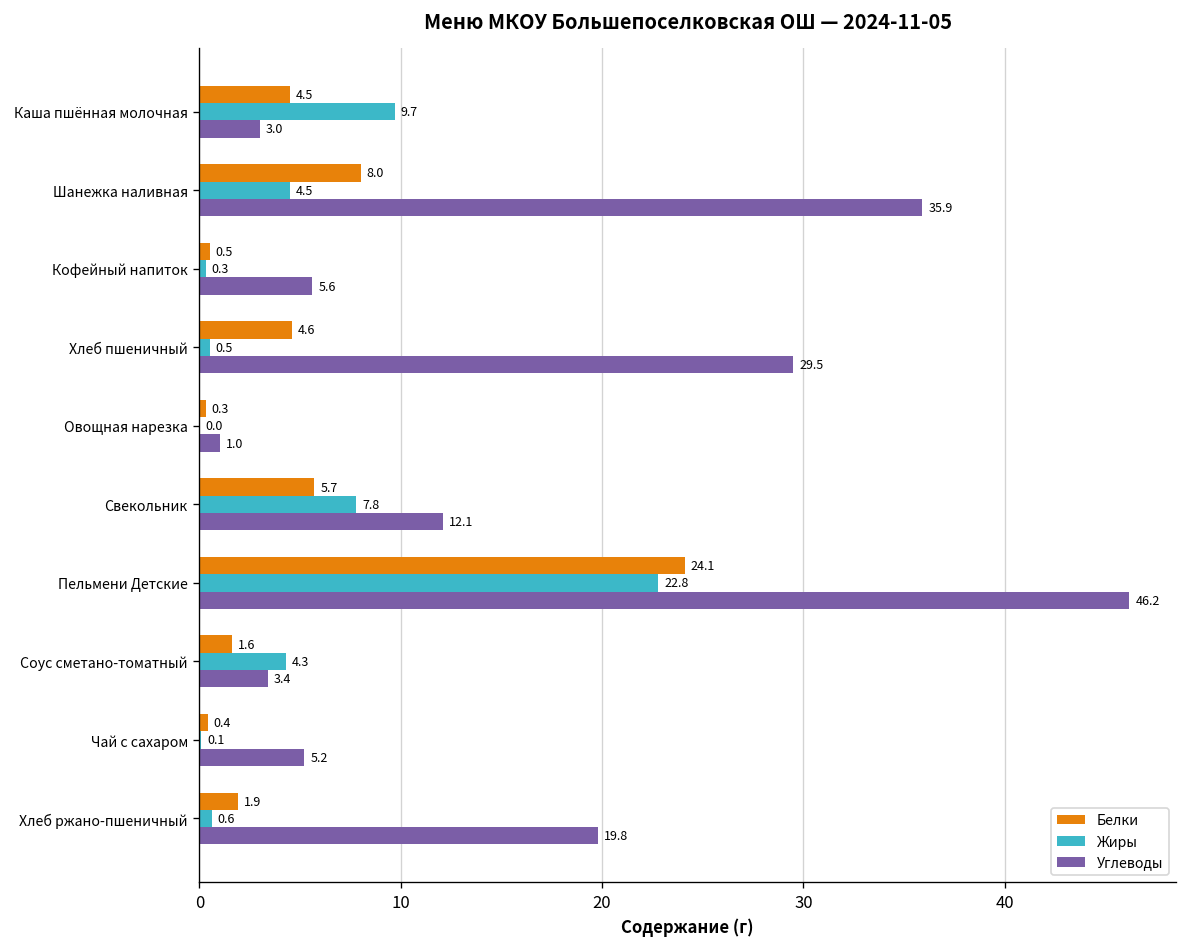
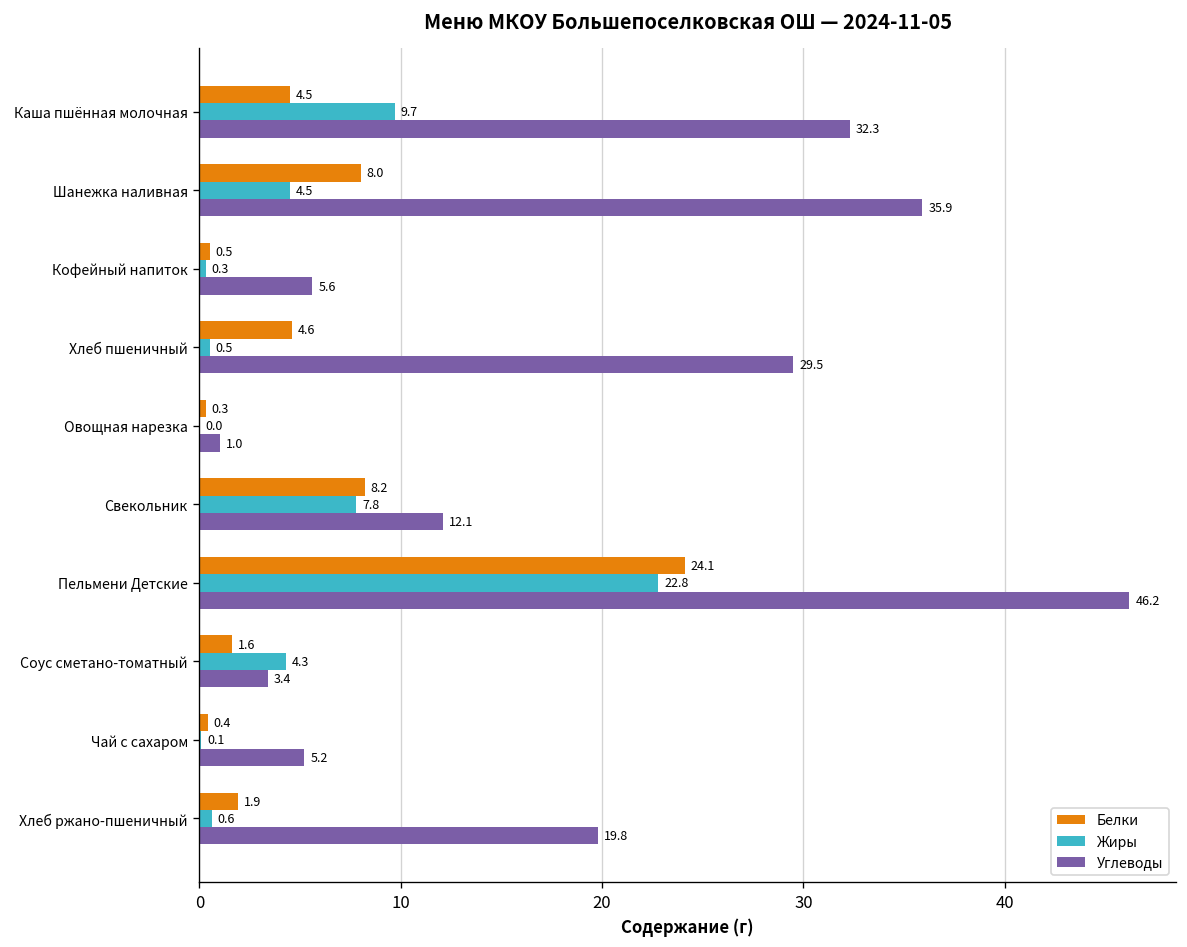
Углеводы, Каша пшённая молочная: 3.0 -> 32.3
Белки, Свекольник: 5.7 -> 8.2
